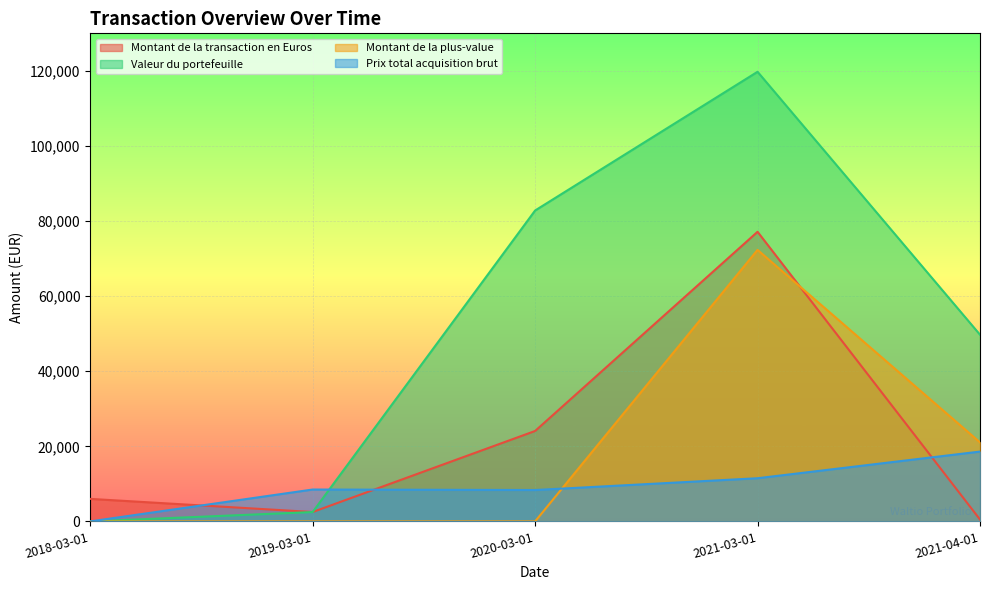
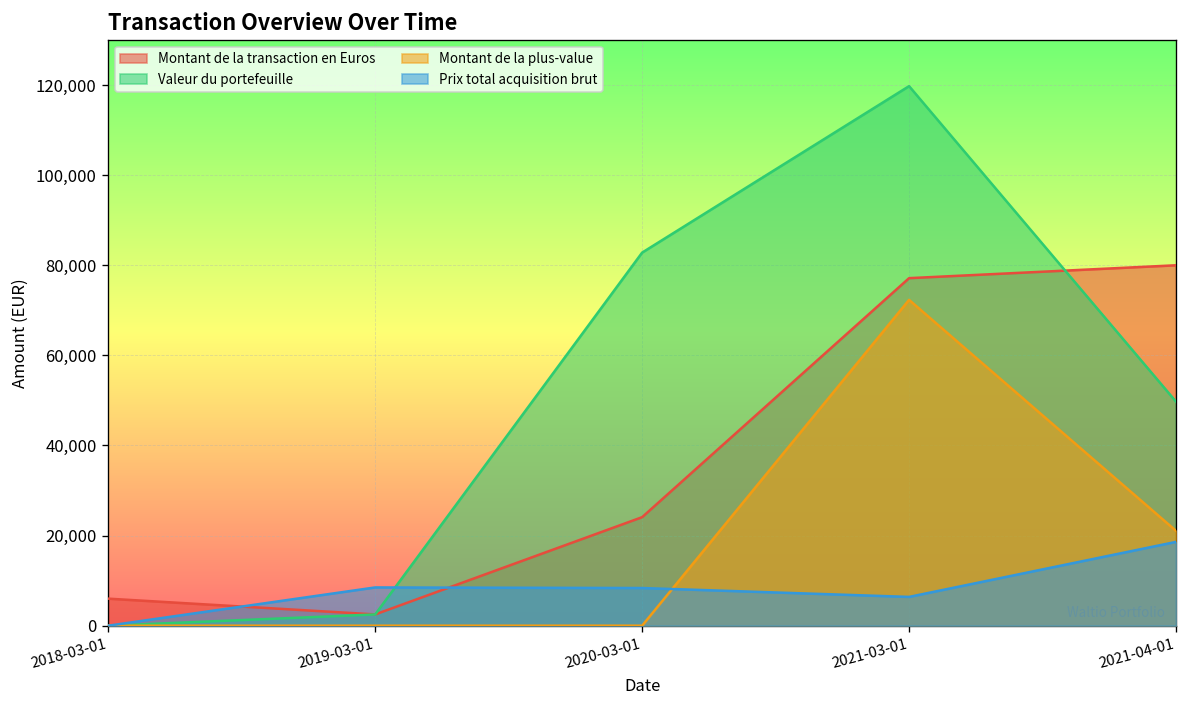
Prix total acquisition brut, 2021-03-01: 11,000 -> 6,000
Montant de la transaction en Euros, 2021-04-01: 1,000 -> 80,000
